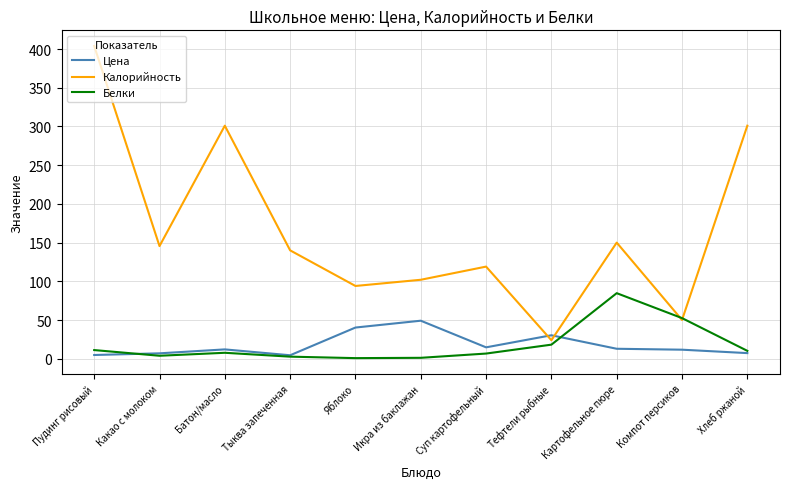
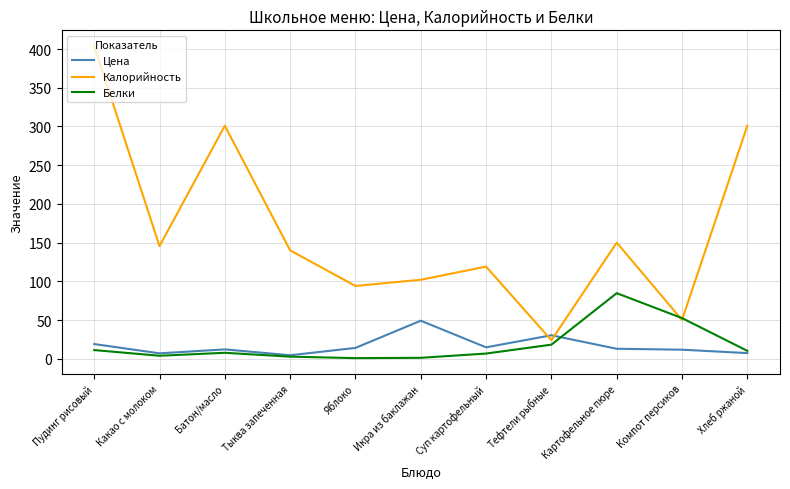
Цена, Пудинг рисовый: 0 -> 20
Цена, Яблоко: 40 -> 10
